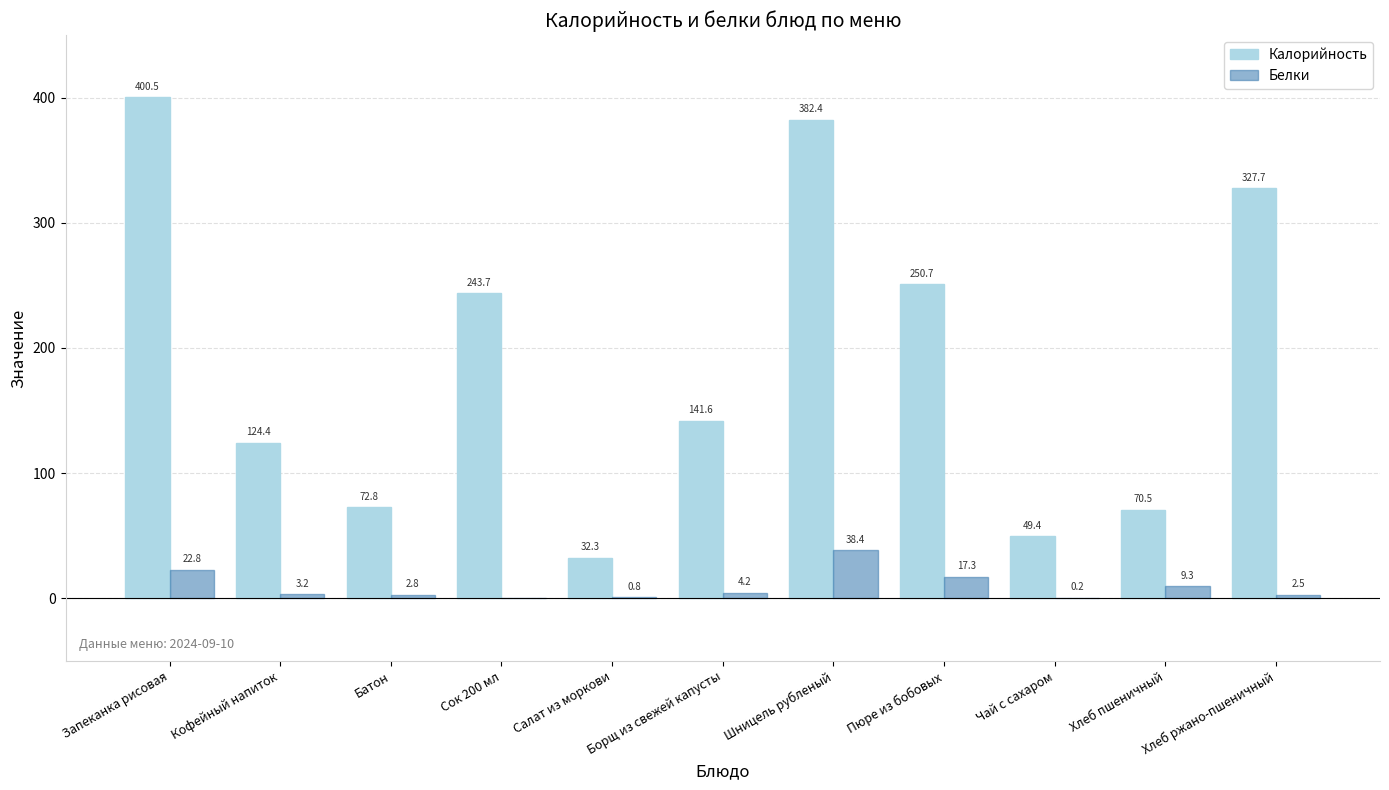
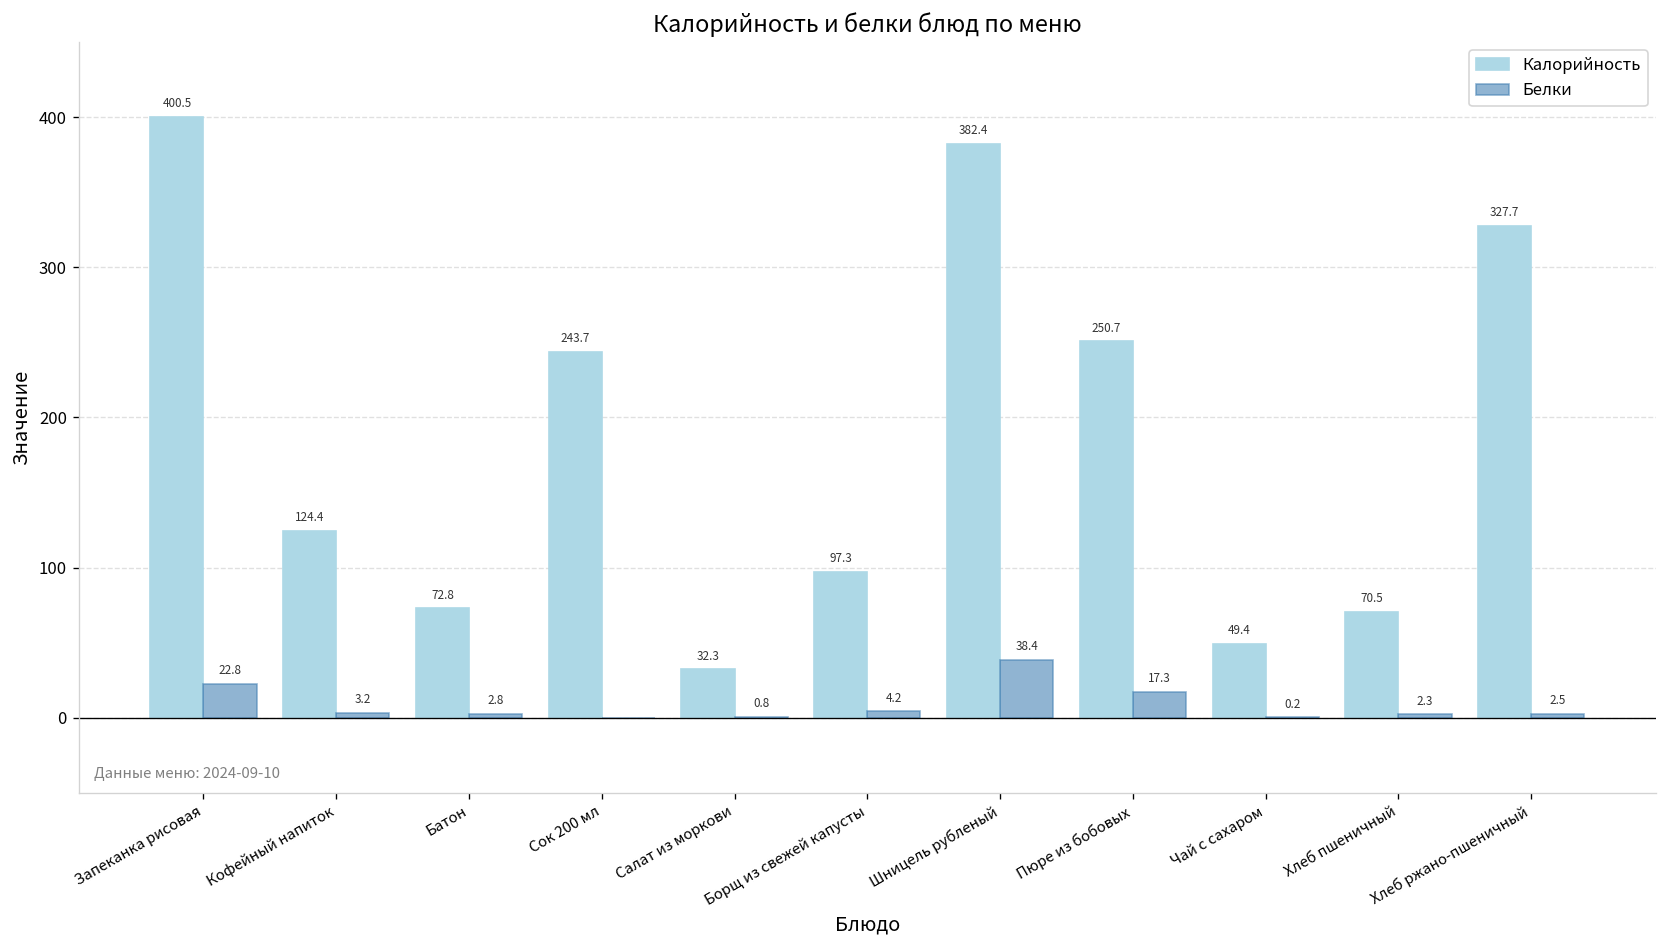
Калорийность, Борщ из свежей капусты: 141.6 -> 97.3
Белки, Хлеб пшеничный: 9.3 -> 2.3
